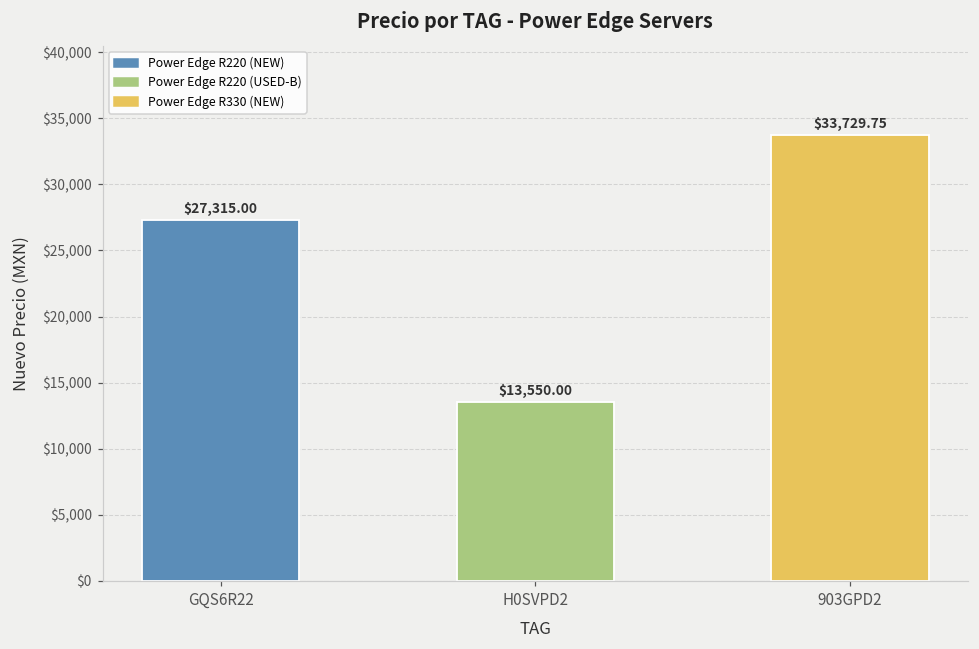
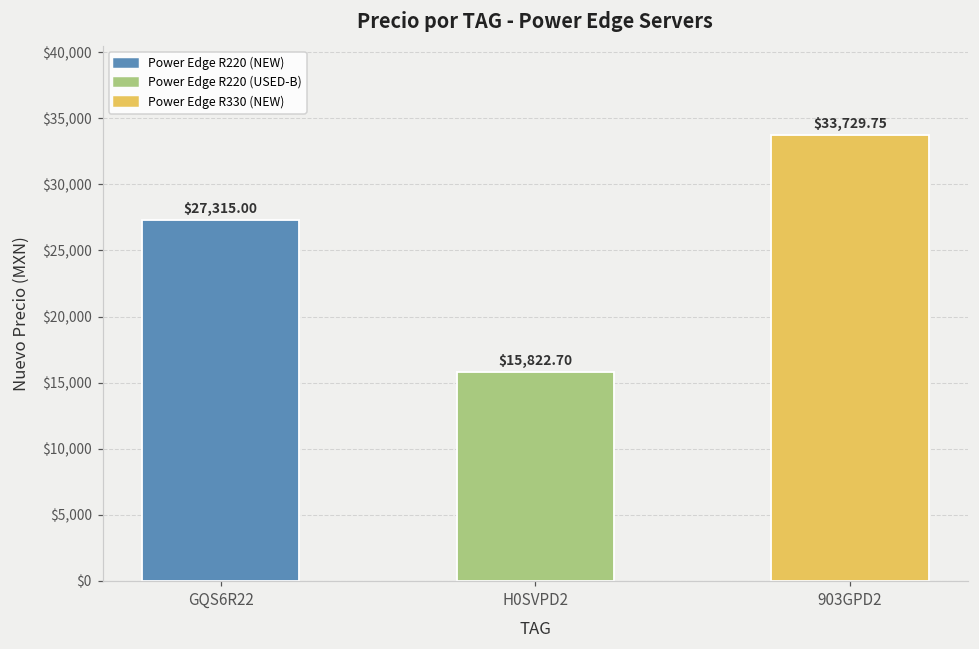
H0SVPD2: $13,550.00 -> $15,822.70
